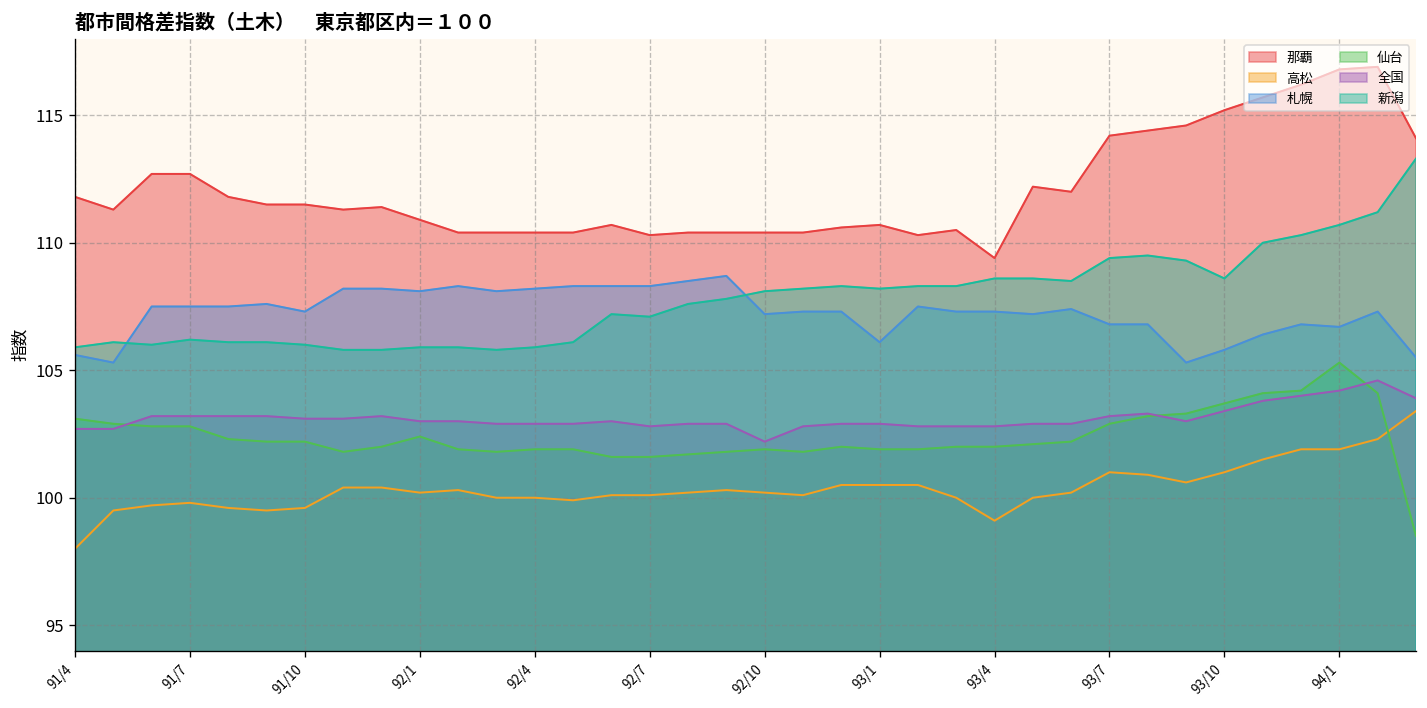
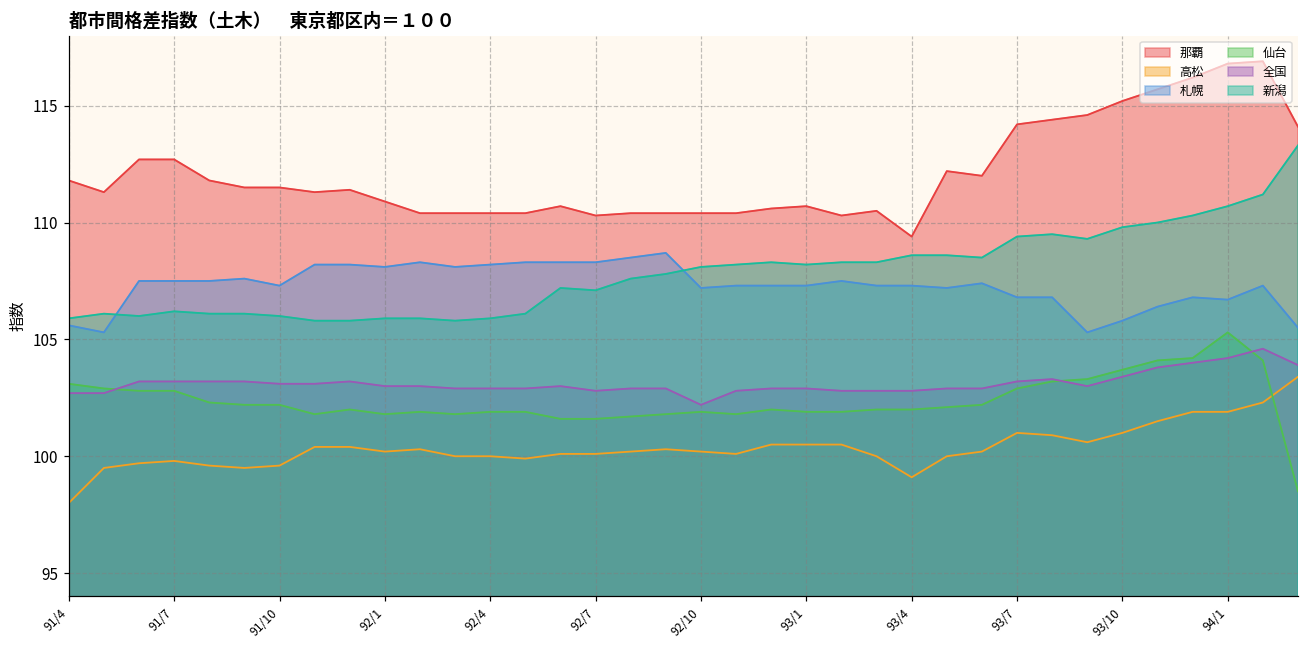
仙台, 92/1: 102.4 -> 101.8
札幌, 93/1: 106.1 -> 107.3
新潟, 93/10: 108.6 -> 109.8
